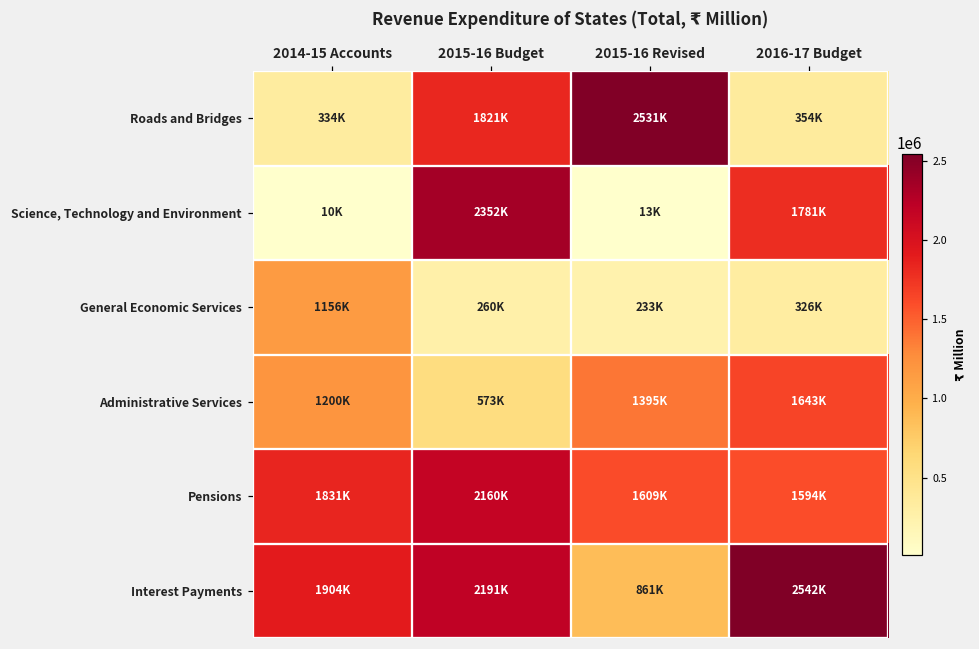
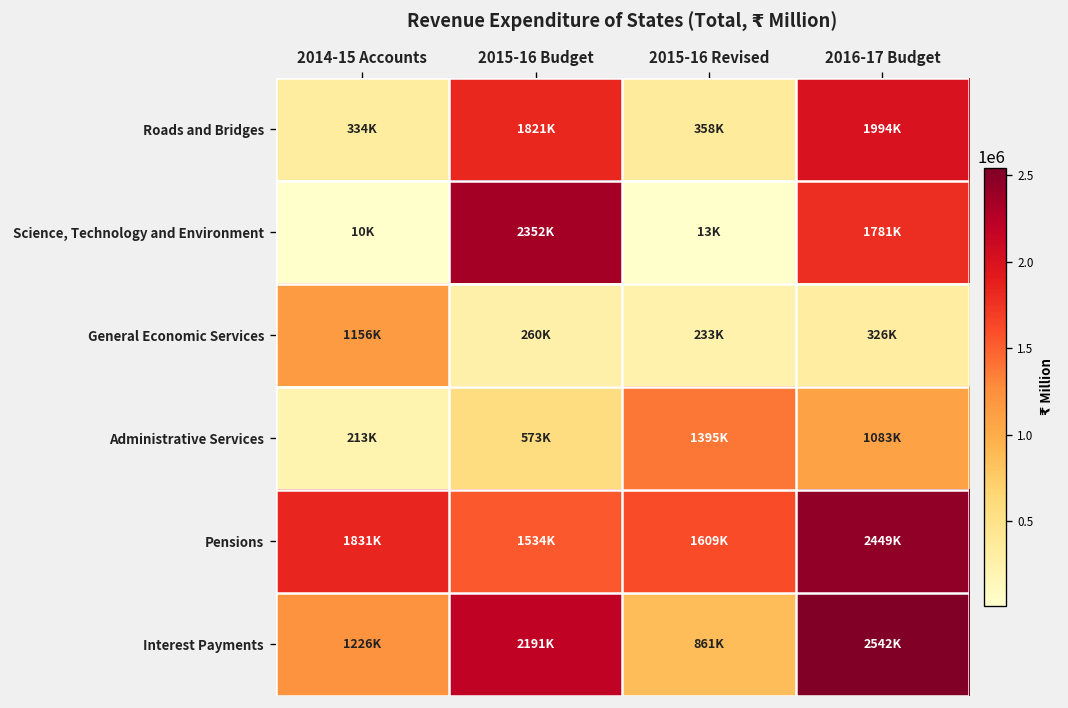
Roads and Bridges, 2015-16 Revised: 2531K -> 358K
Roads and Bridges, 2016-17 Budget: 354K -> 1994K
Administrative Services, 2014-15 Accounts: 1200K -> 213K
Administrative Services, 2016-17 Budget: 1643K -> 1083K
Pensions, 2015-16 Budget: 2160K -> 1534K
Pensions, 2016-17 Budget: 1594K -> 2449K
Interest Payments, 2014-15 Accounts: 1904K -> 1226K
